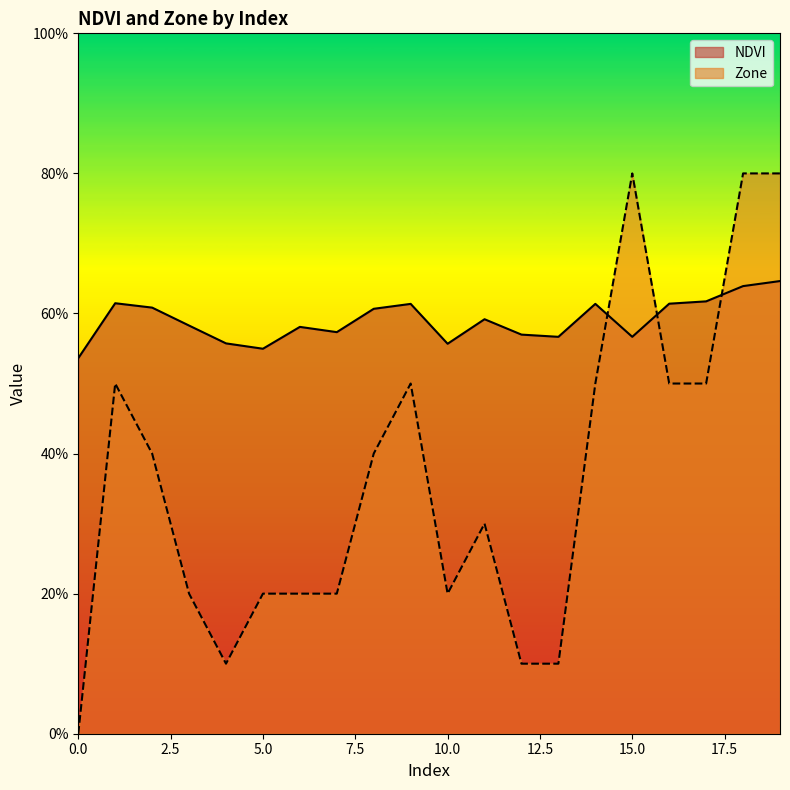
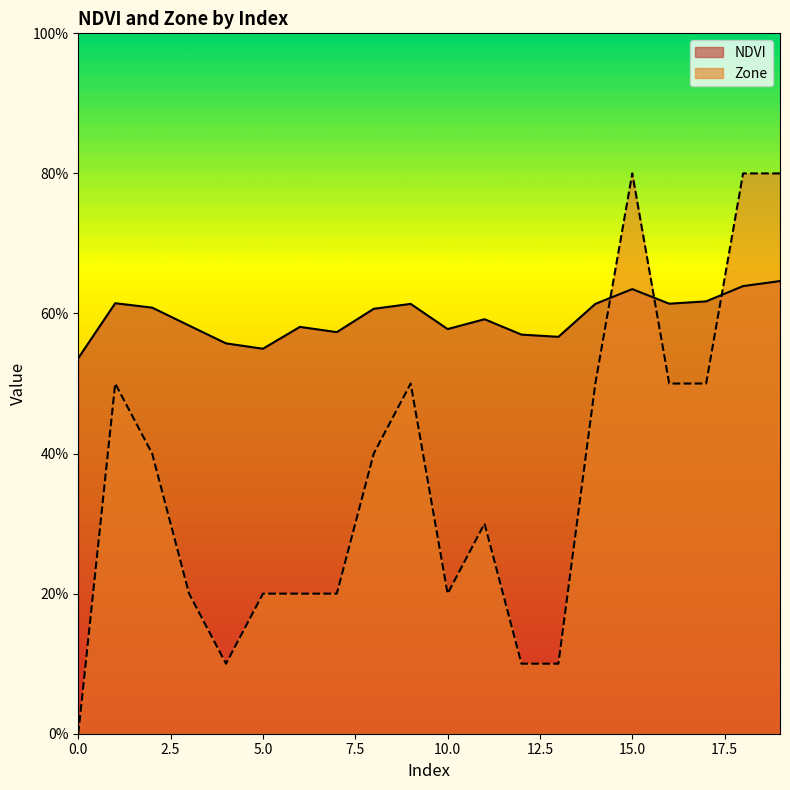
NDVI, 10.0: 56% -> 58%
NDVI, 15.0: 57% -> 63%
